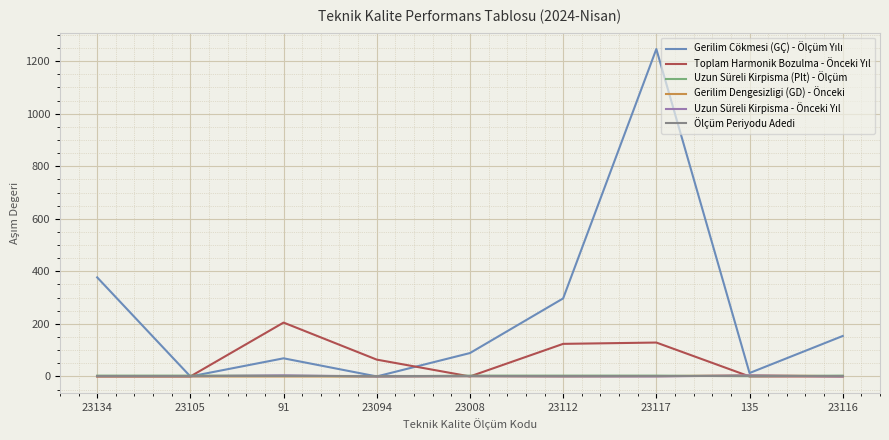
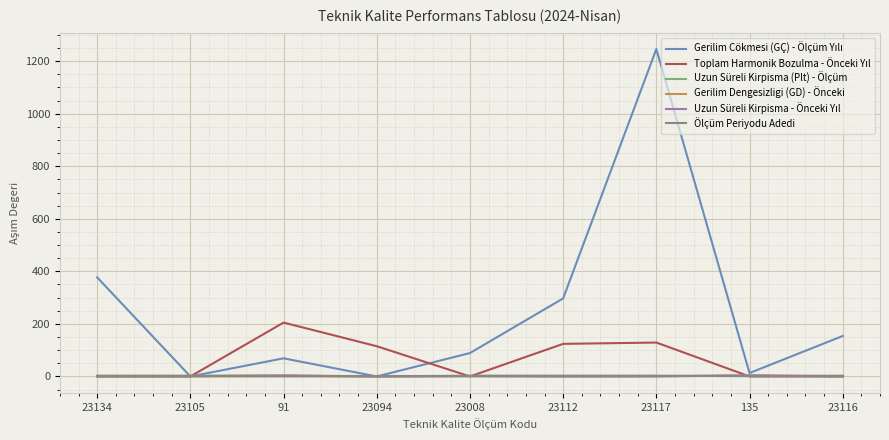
Toplam Harmonik Bozulma - Önceki Yıl, 23094: 60 -> 120
